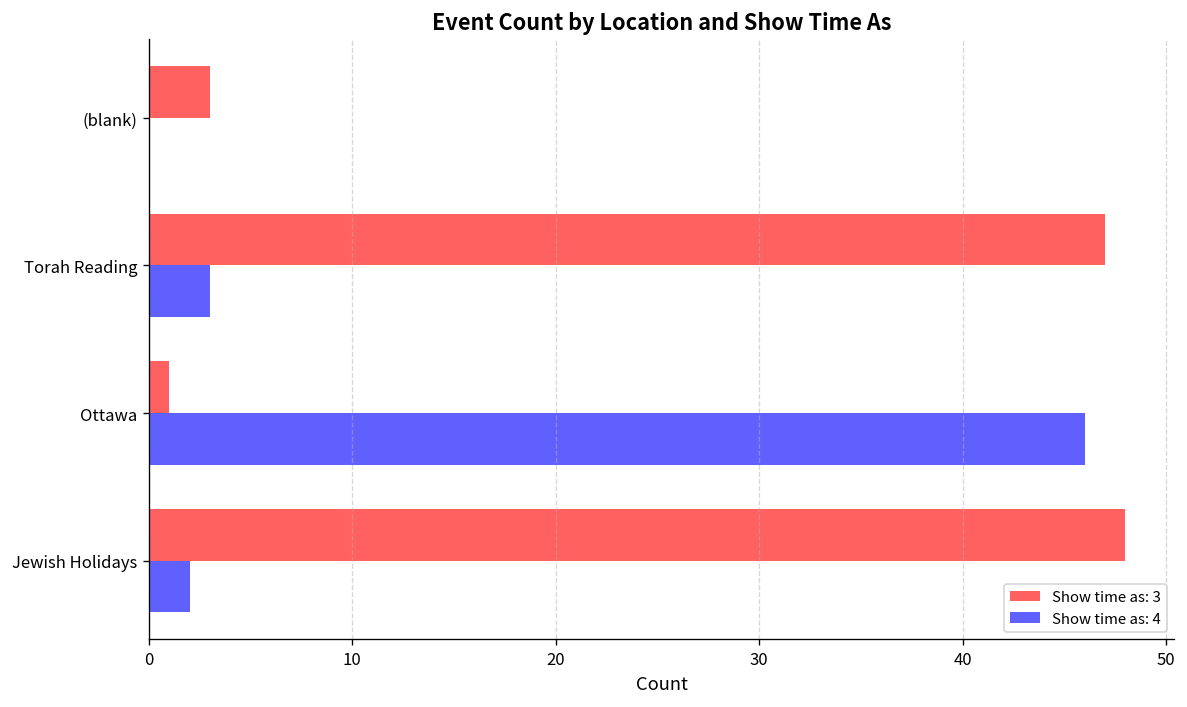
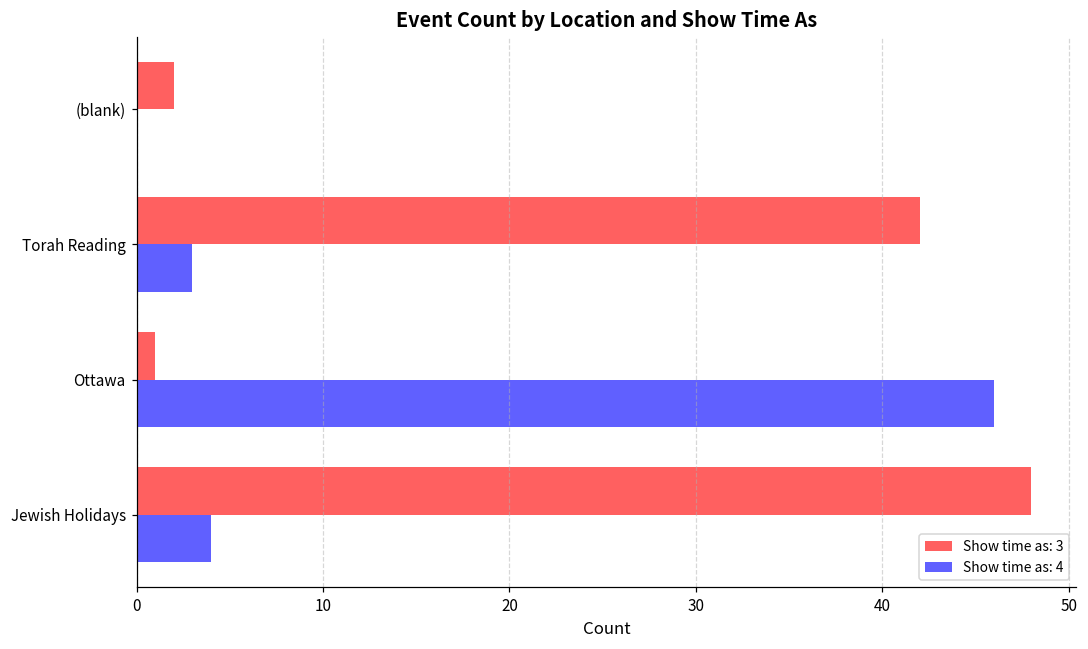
Show time as: 3, (blank): 3 -> 2
Show time as: 3, Torah Reading: 47 -> 42
Show time as: 4, Jewish Holidays: 2 -> 4
